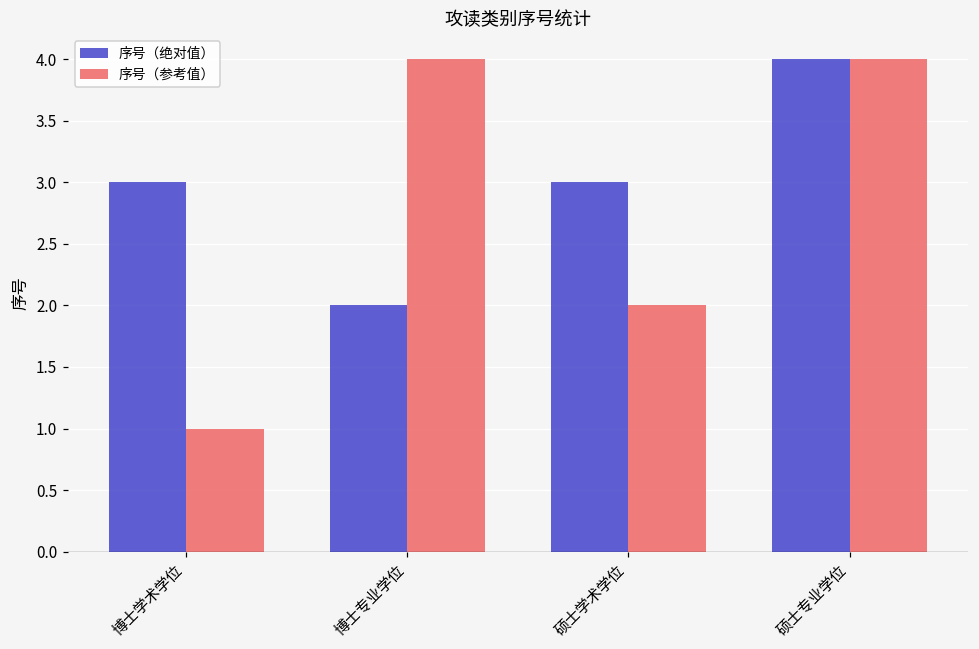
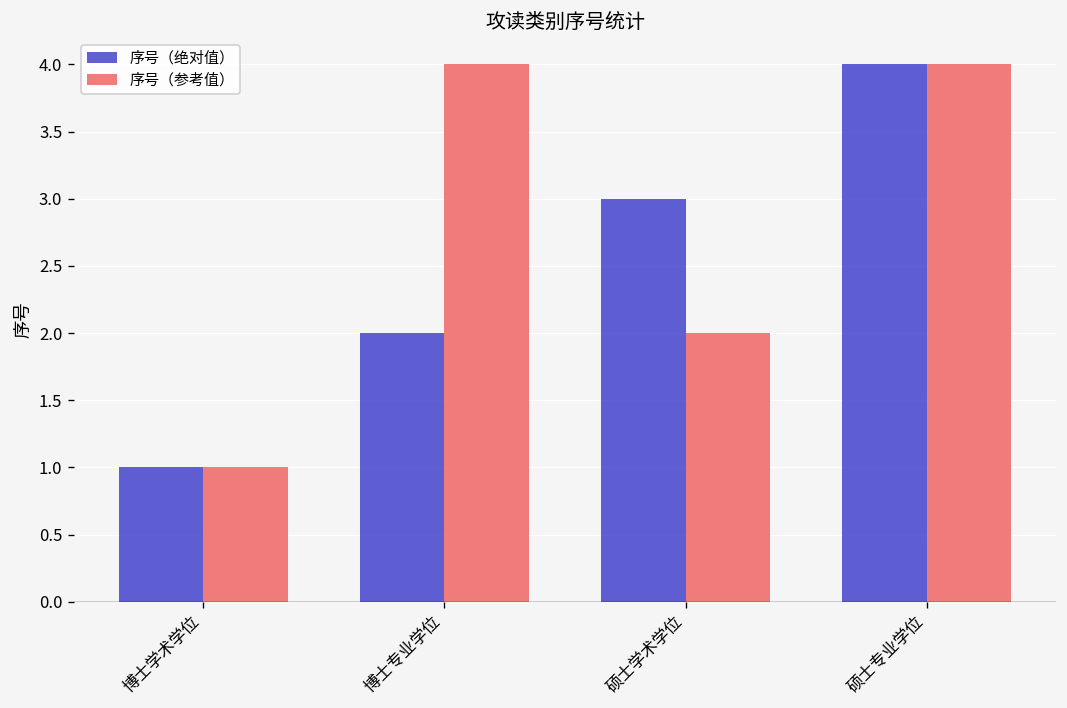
序号（绝对值）, 博士学术学位: 3 -> 1
